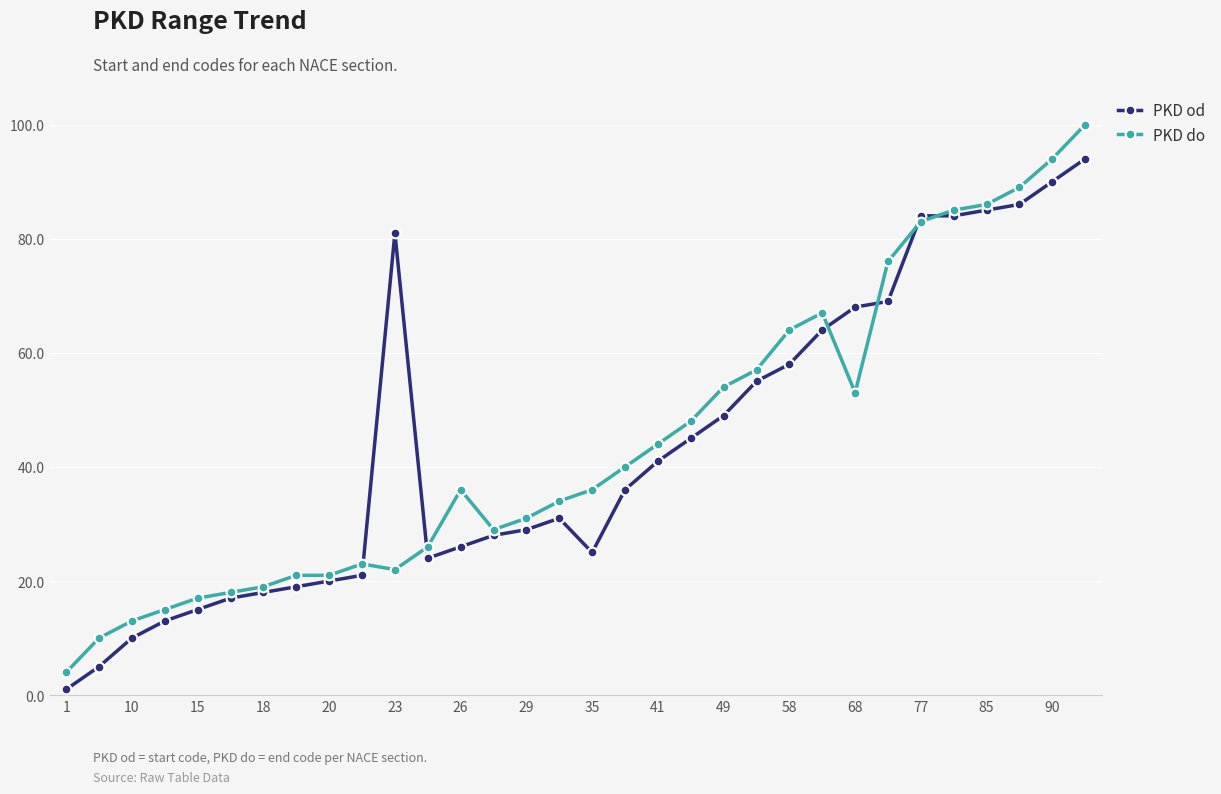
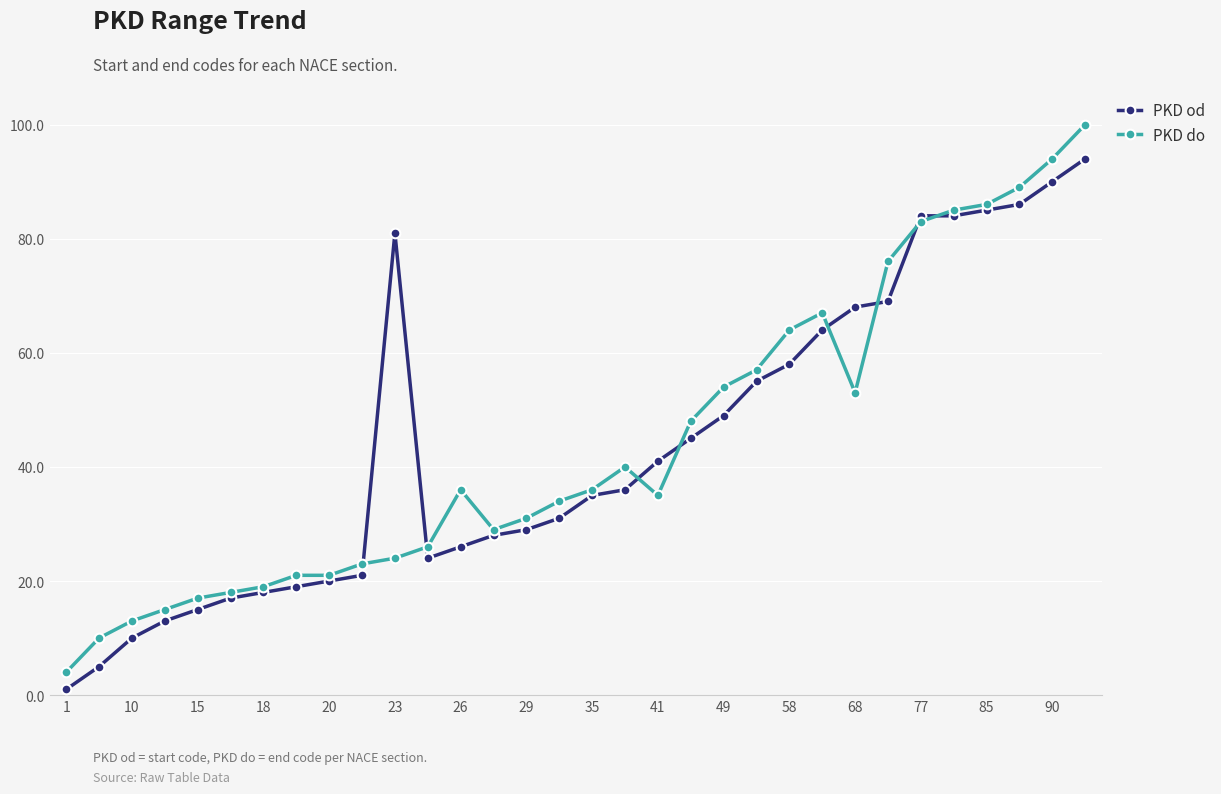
PKD do, 23: 22 -> 24
PKD od, 35: 25 -> 35
PKD do, 41: 44 -> 35
